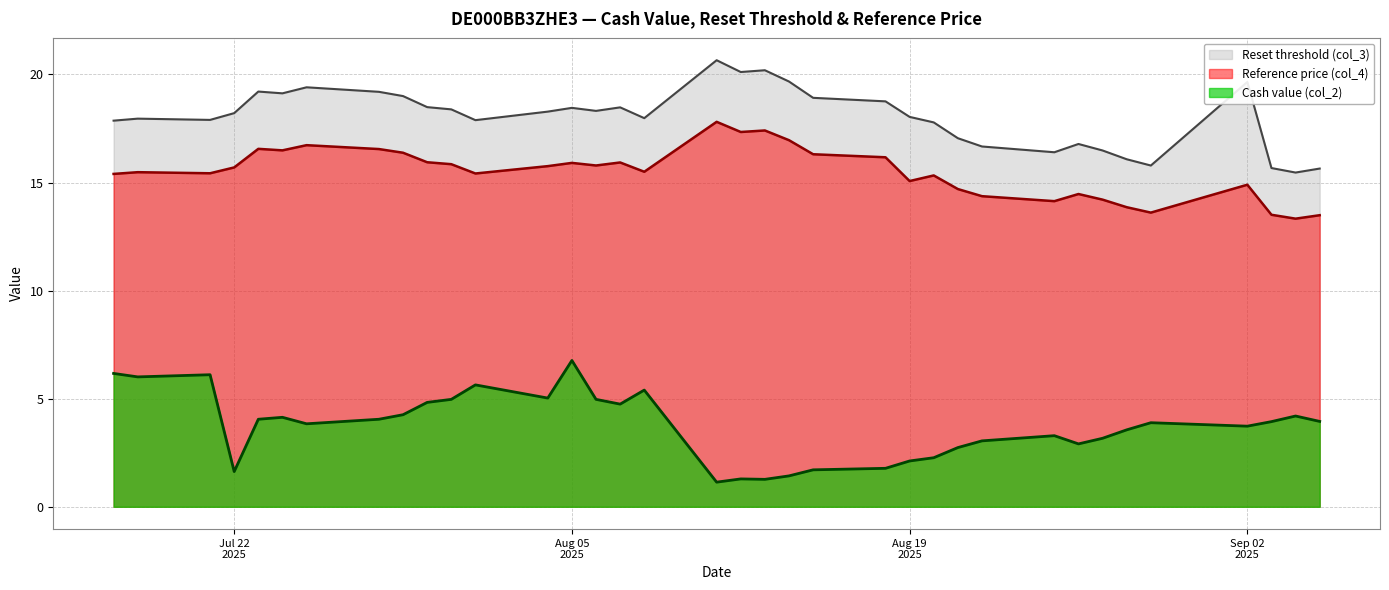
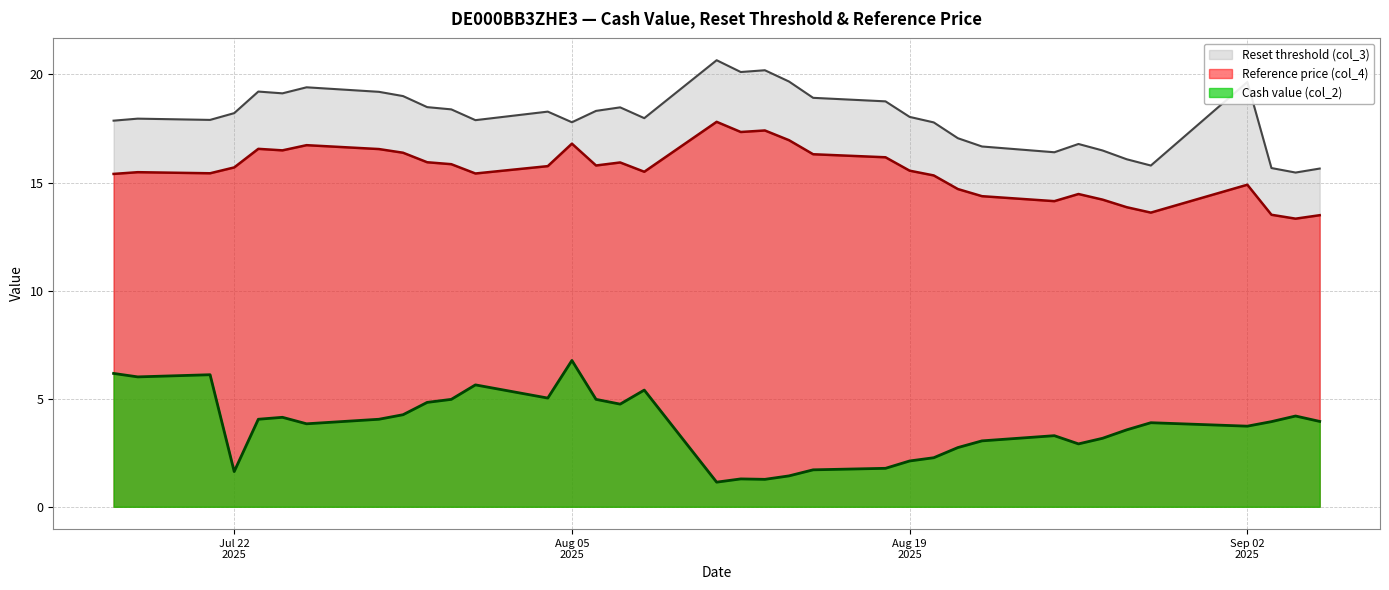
Reset threshold (col_3), Aug 05 2025: 18.5 -> 17.8
Reference price (col_4), Aug 05 2025: 15.9 -> 16.8
Reference price (col_4), Aug 19 2025: 15.1 -> 15.6
